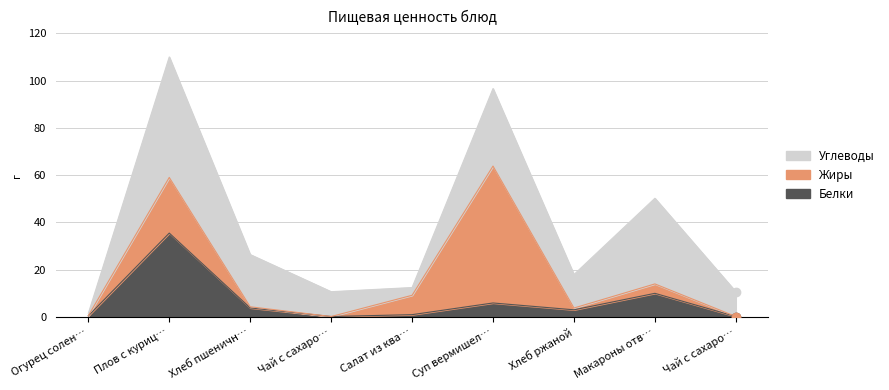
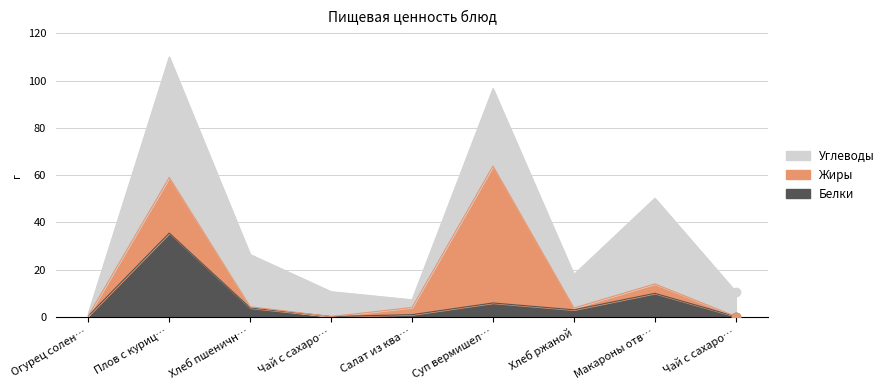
Жиры, Салат из ква…: 8 -> 3
